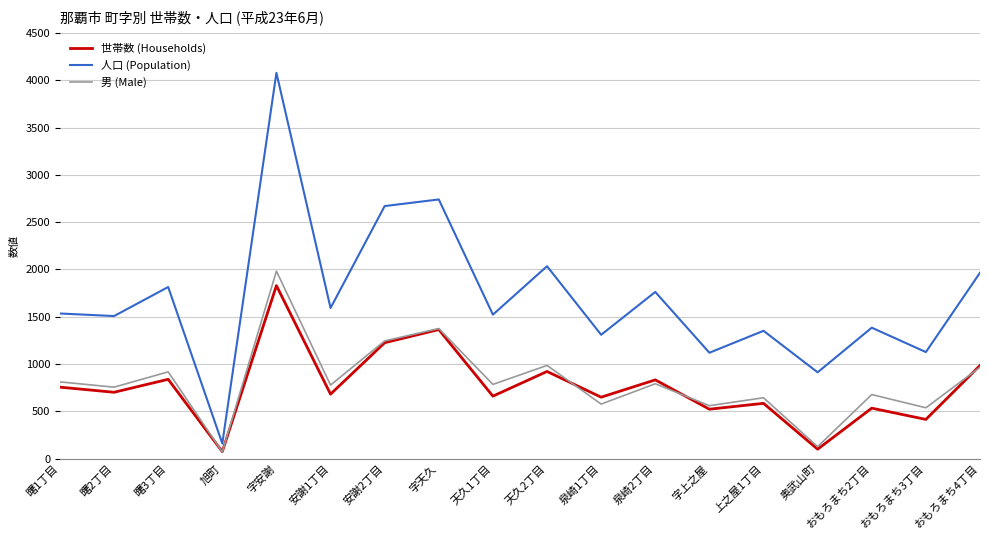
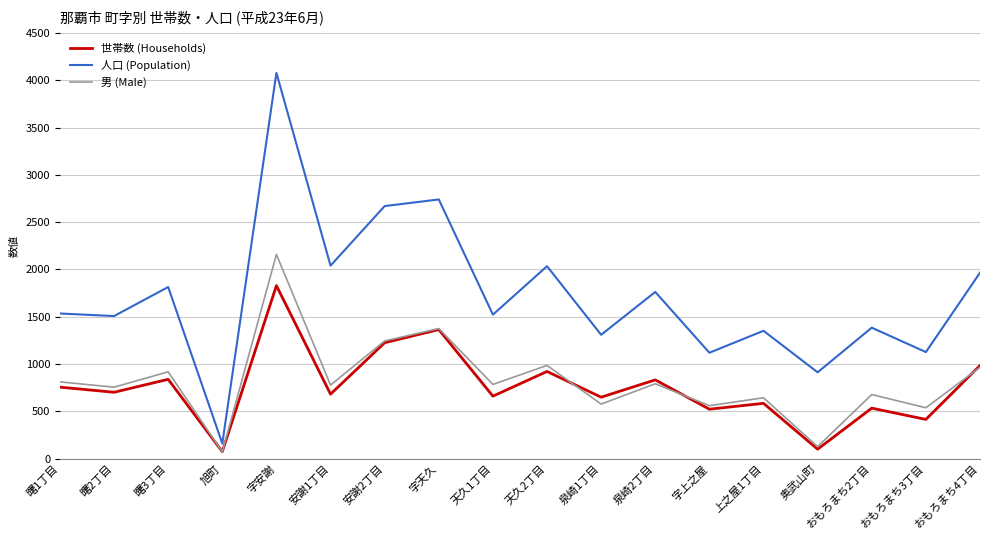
男 (Male), 字安謝: 2000 -> 2200
人口 (Population), 安謝1丁目: 1600 -> 2000
